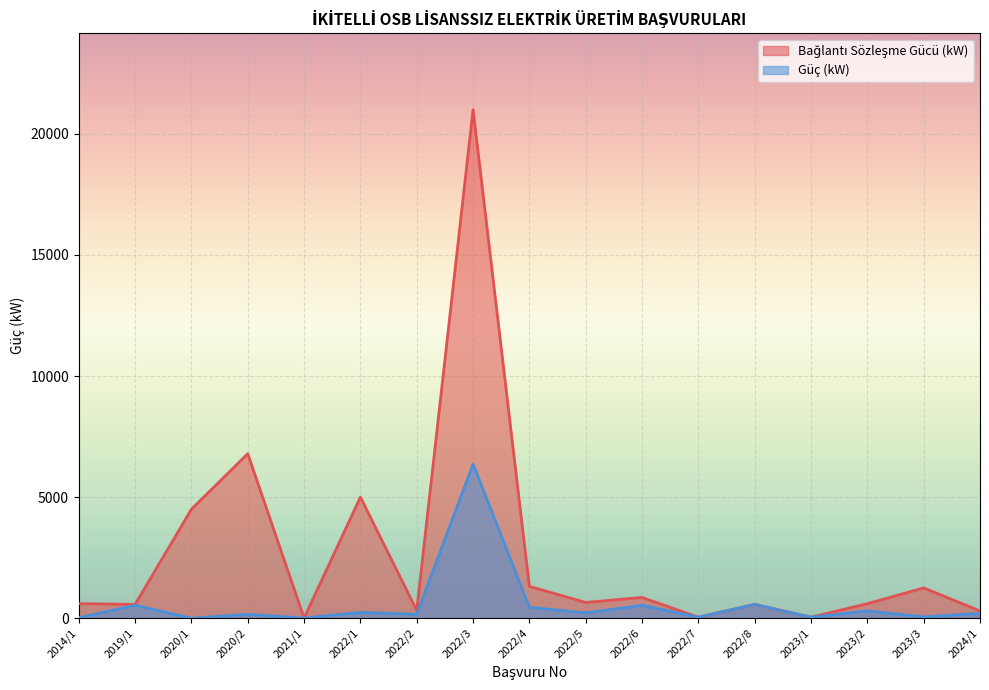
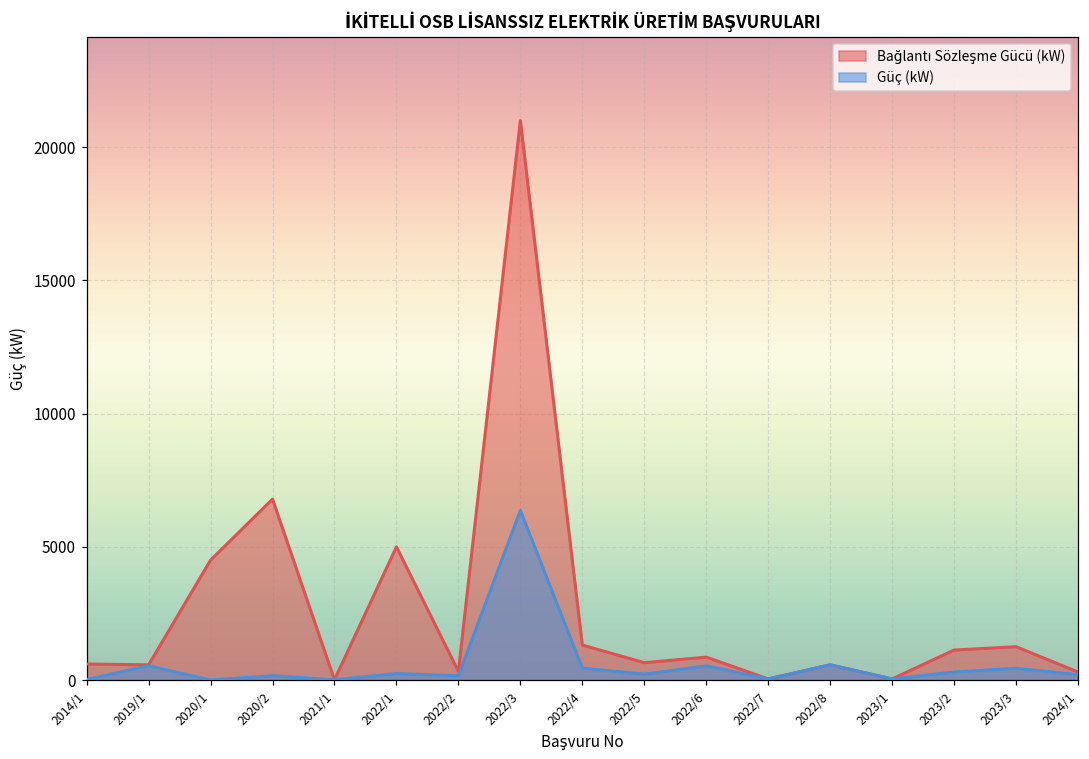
Bağlantı Sözleşme Gücü (kW), 2023/2: 600 -> 1100
Güç (kW), 2023/3: 100 -> 400
